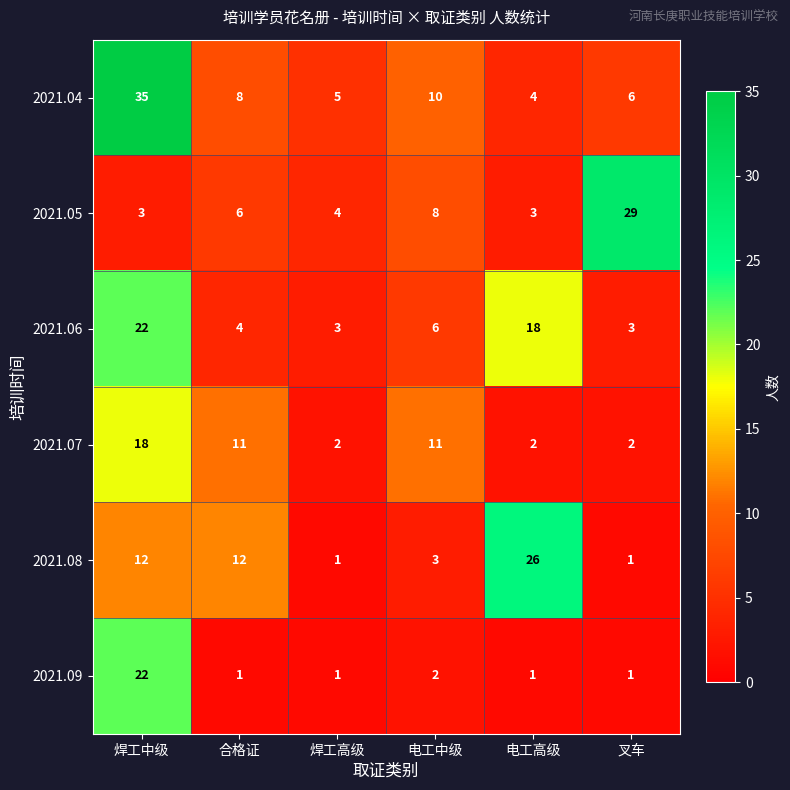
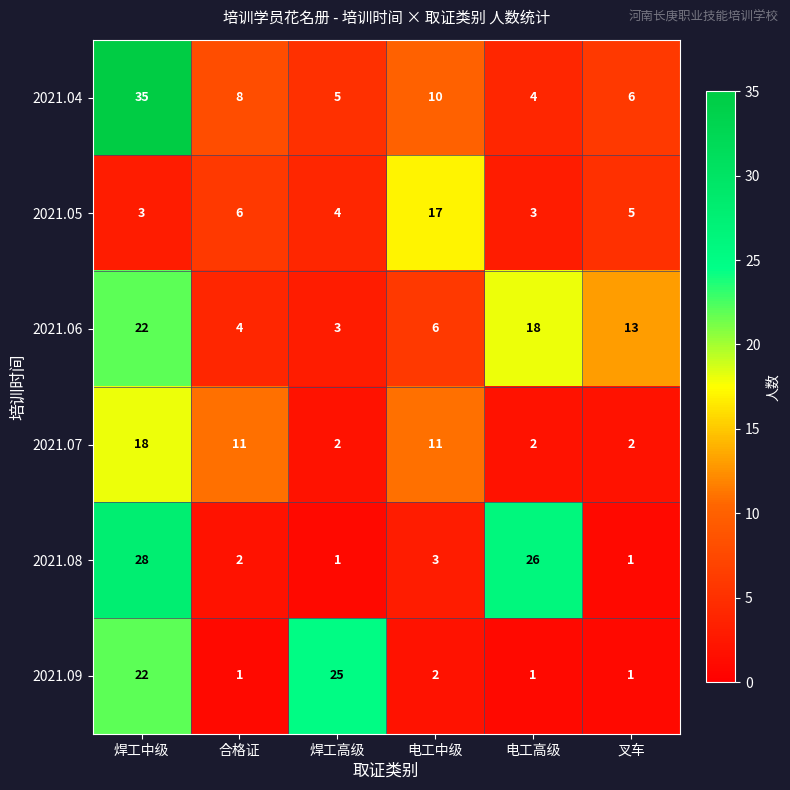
2021.05, 电工中级: 8 -> 17
2021.05, 叉车: 29 -> 5
2021.06, 叉车: 3 -> 13
2021.08, 焊工中级: 12 -> 28
2021.08, 合格证: 12 -> 2
2021.09, 焊工高级: 1 -> 25
